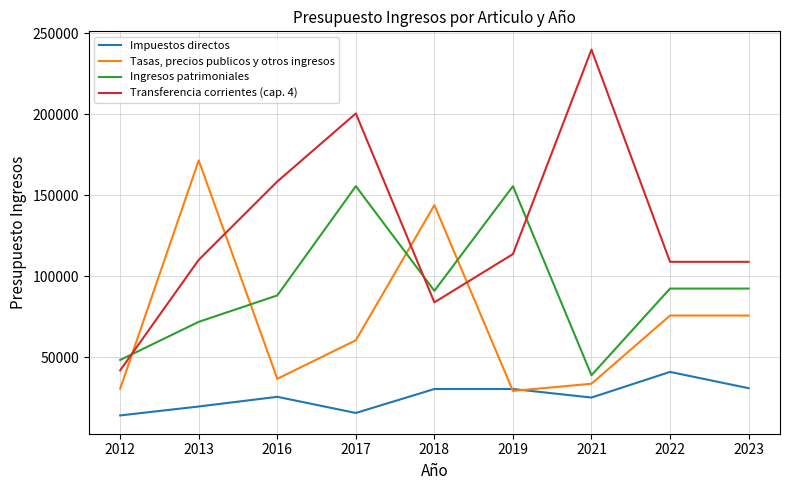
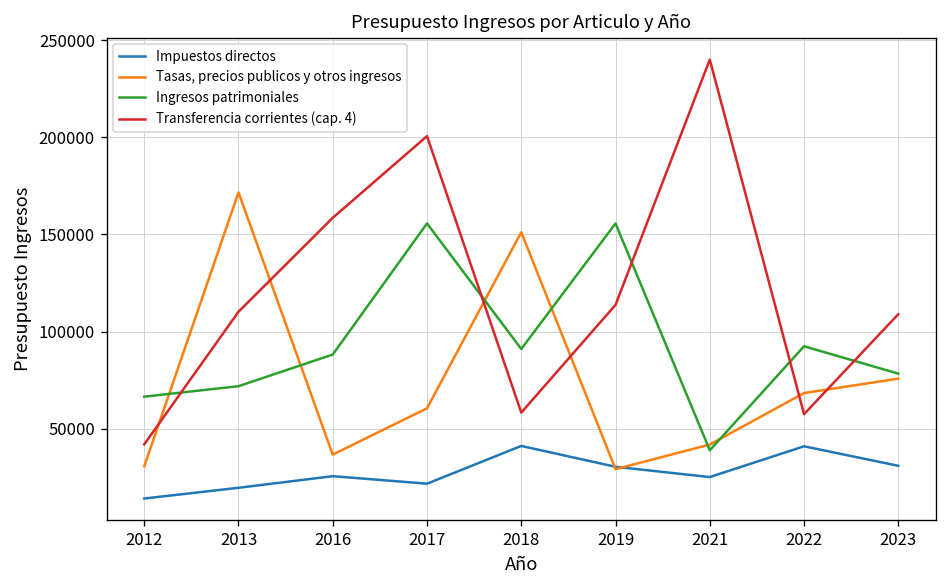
Ingresos patrimoniales, 2012: 48000 -> 67000
Impuestos directos, 2017: 16000 -> 22000
Impuestos directos, 2018: 31000 -> 41000
Tasas, precios publicos y otros ingresos, 2018: 144000 -> 151000
Transferencia corrientes (cap. 4), 2018: 84000 -> 58000
Tasas, precios publicos y otros ingresos, 2021: 34000 -> 42000
Tasas, precios publicos y otros ingresos, 2022: 76000 -> 68000
Transferencia corrientes (cap. 4), 2022: 109000 -> 58000
Ingresos patrimoniales, 2023: 93000 -> 78000
